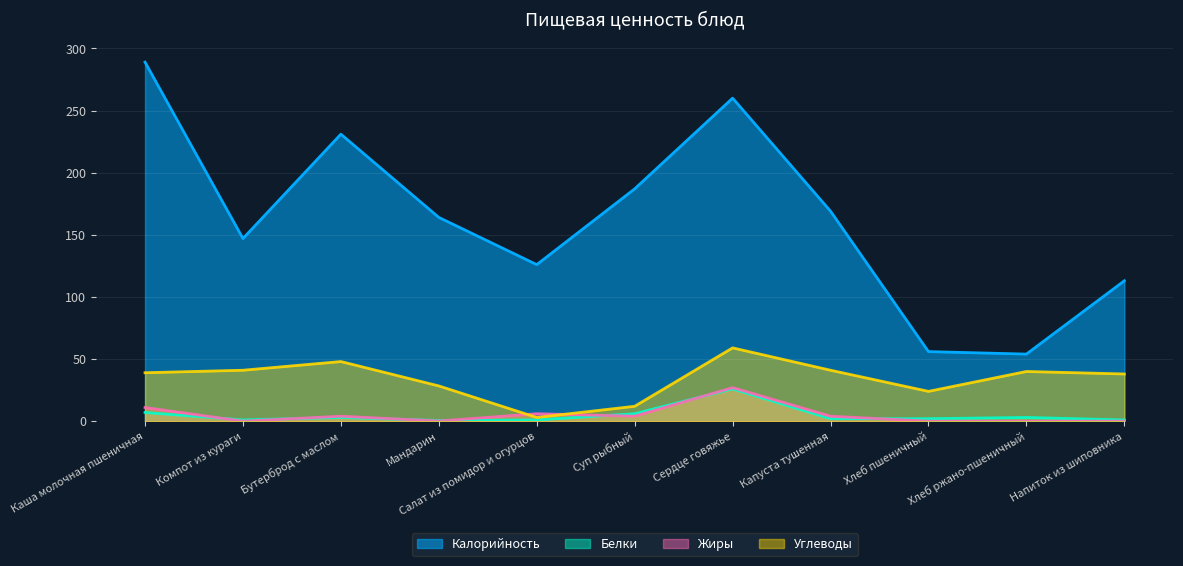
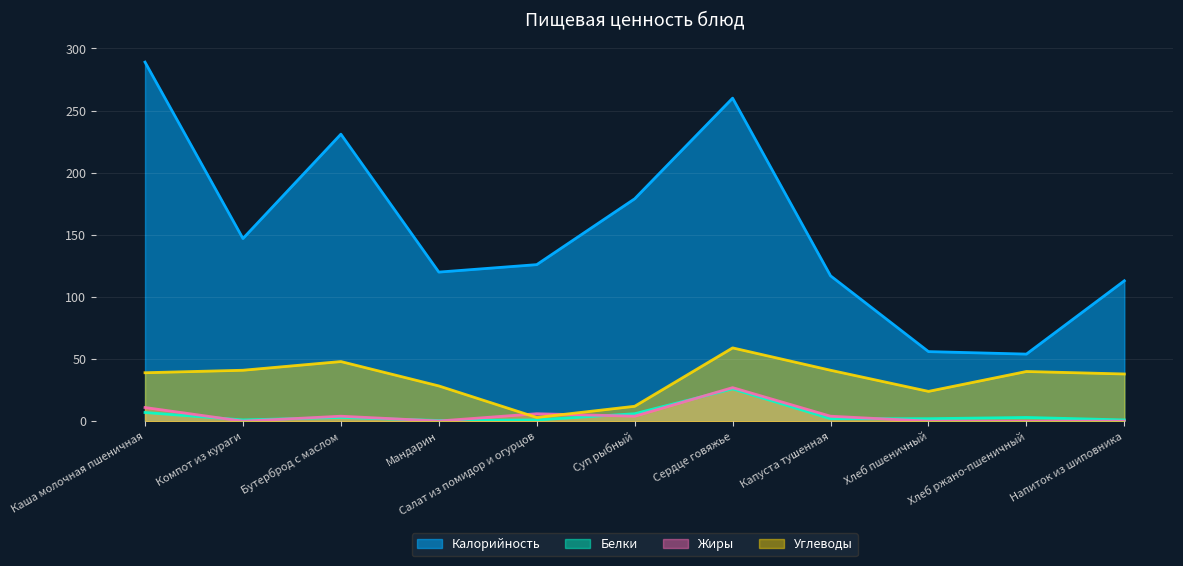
Калорийность, Мандарин: 164 -> 120
Калорийность, Суп рыбный: 187 -> 179
Калорийность, Капуста тушенная: 169 -> 117
